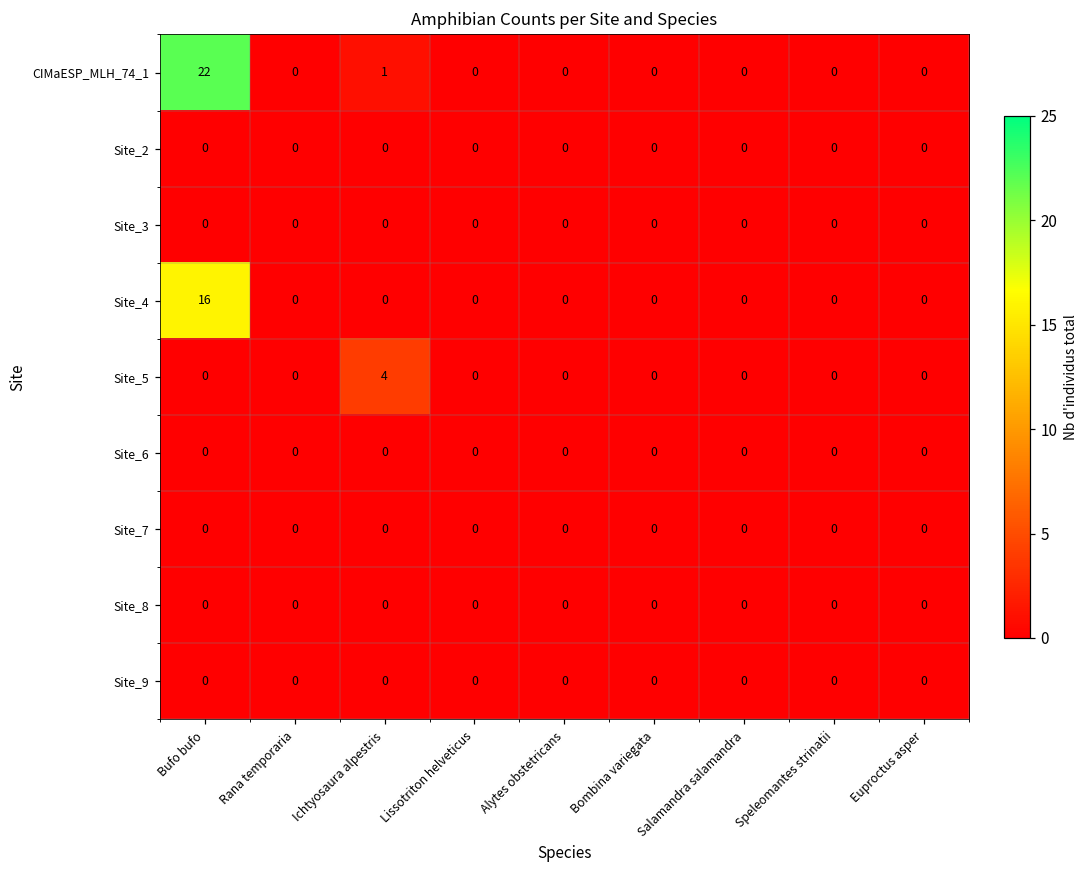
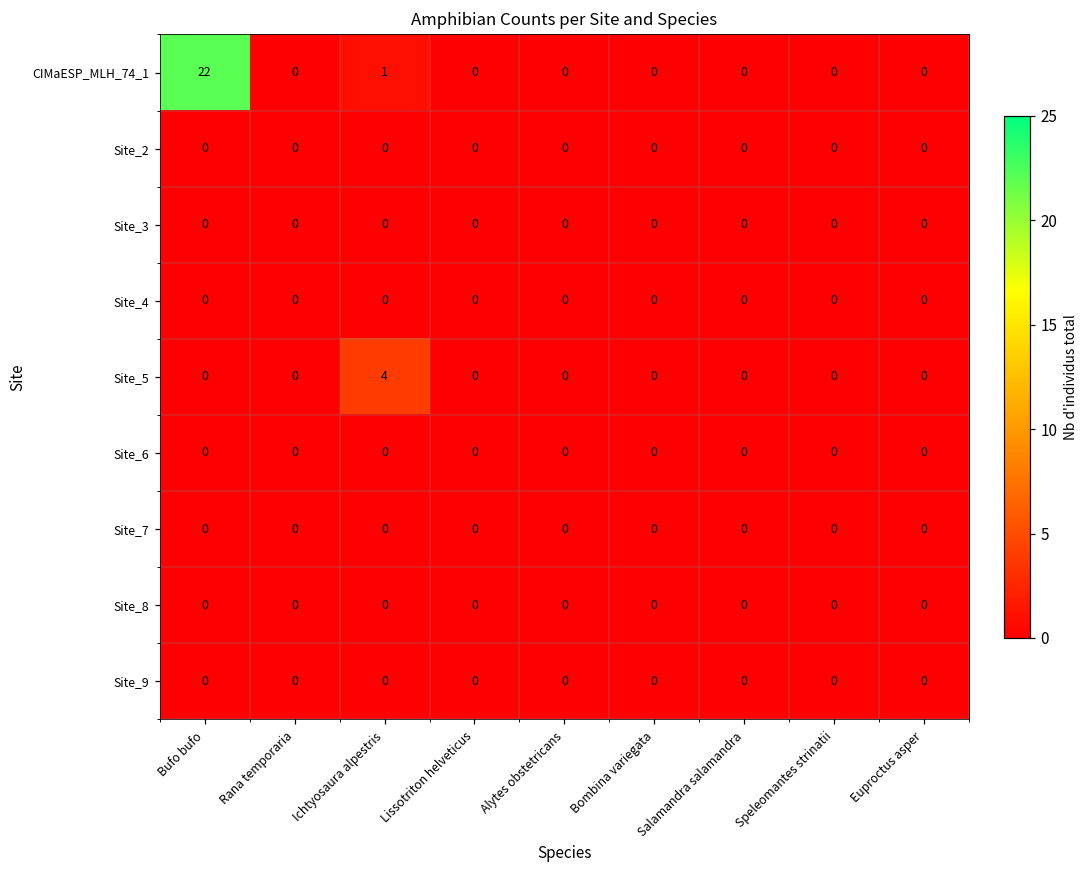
Site_4, Bufo bufo: 16 -> 0
